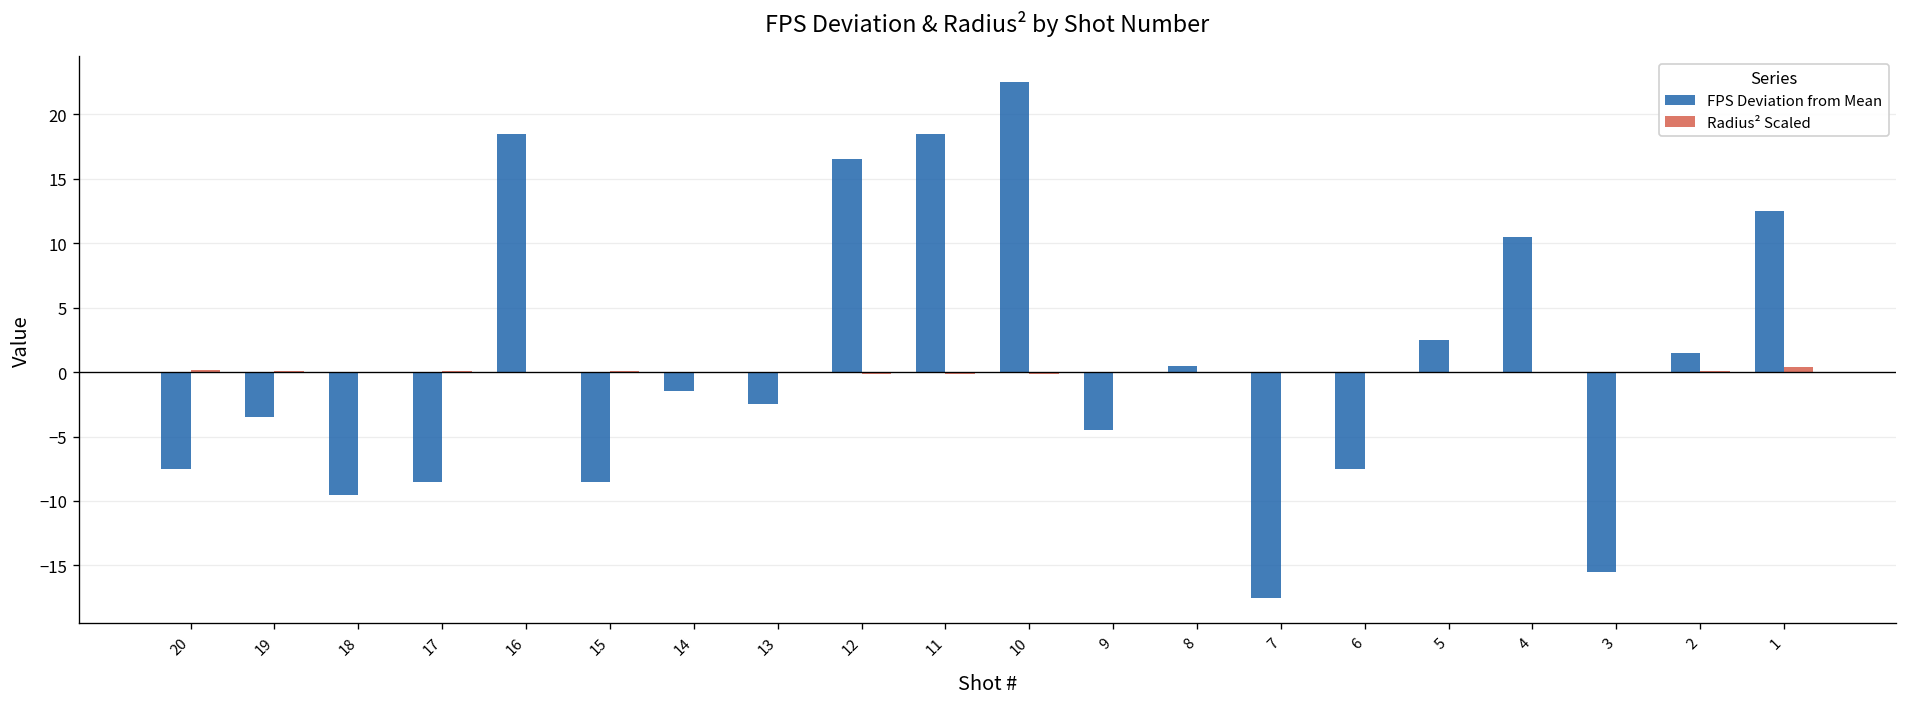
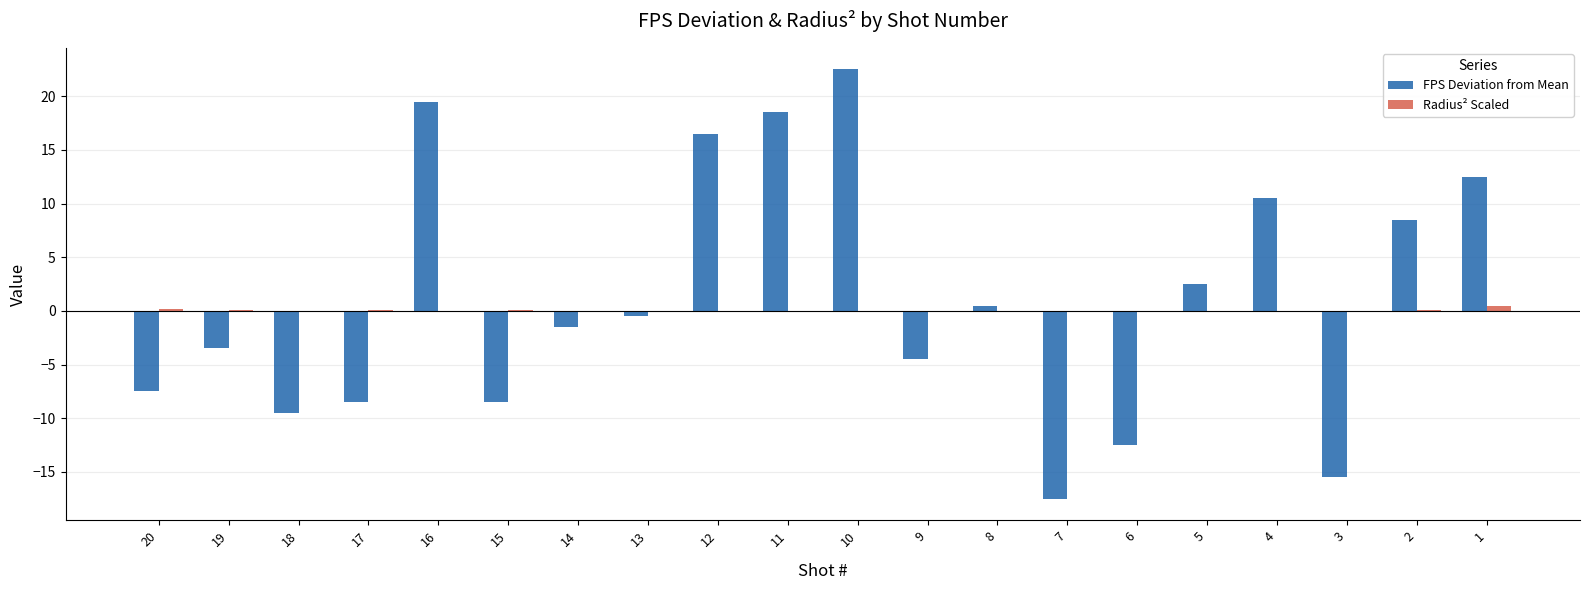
FPS Deviation from Mean, 16: 18.5 -> 19.5
FPS Deviation from Mean, 13: -2.5 -> -0.5
FPS Deviation from Mean, 6: -7.5 -> -12.5
FPS Deviation from Mean, 2: 1.5 -> 8.5
